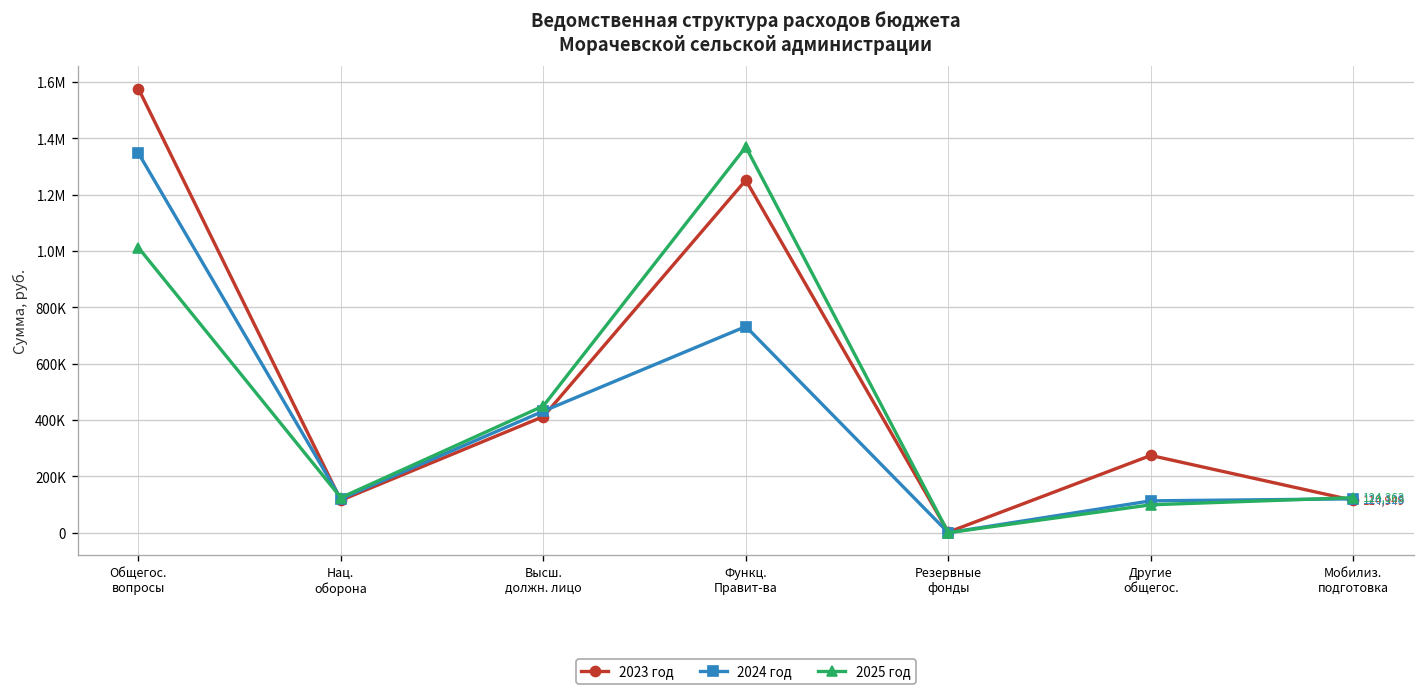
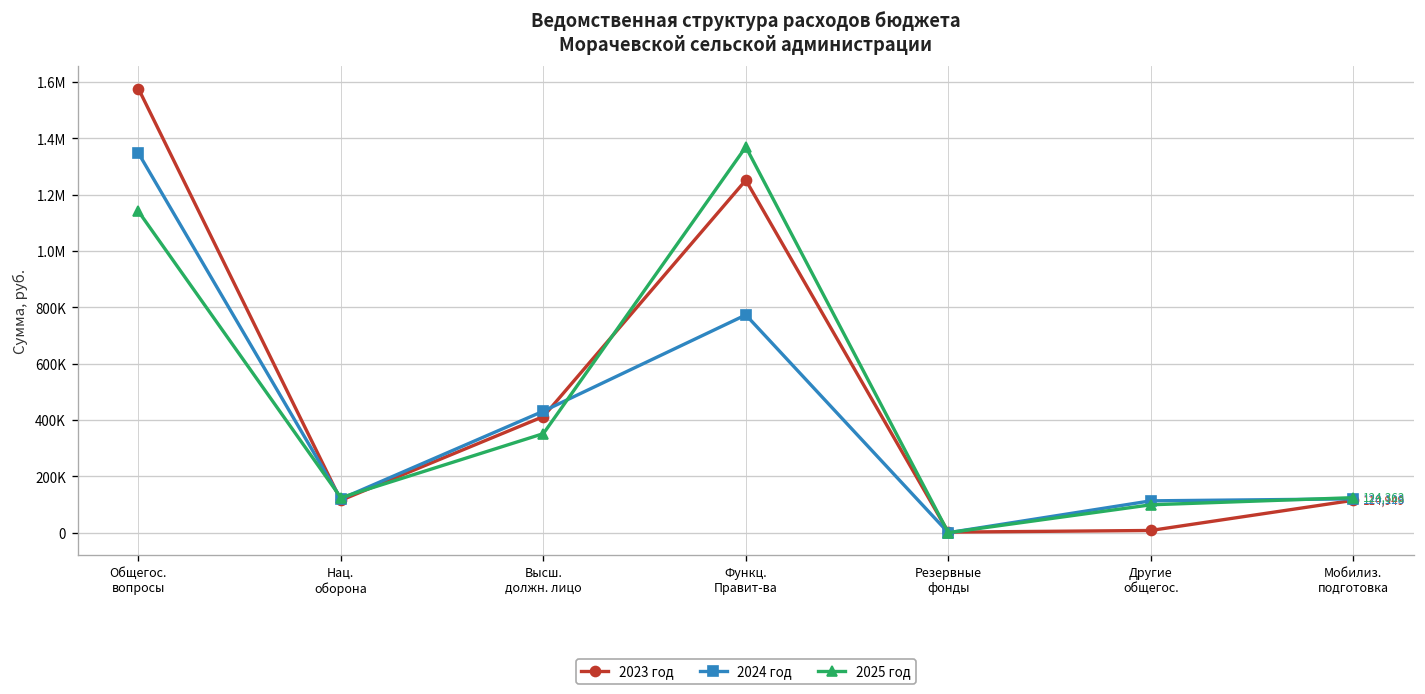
2025 год, Общегос. вопросы: 1010000 -> 1140000
2025 год, Высш. должн. лицо: 450000 -> 350000
2024 год, Функц. Правит-ва: 730000 -> 770000
2023 год, Другие общегос.: 270000 -> 10000
